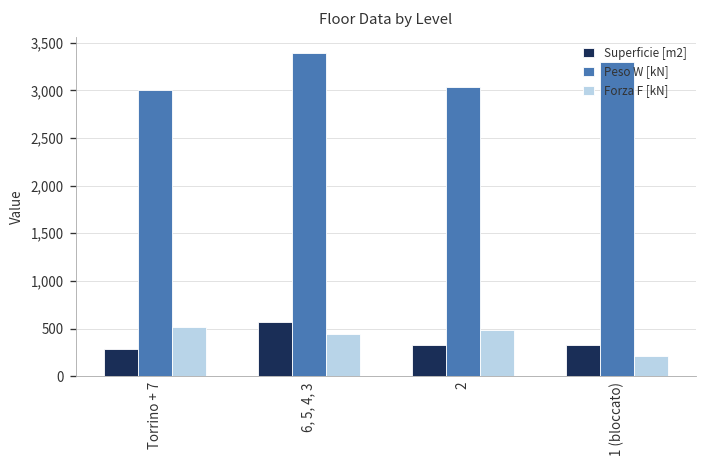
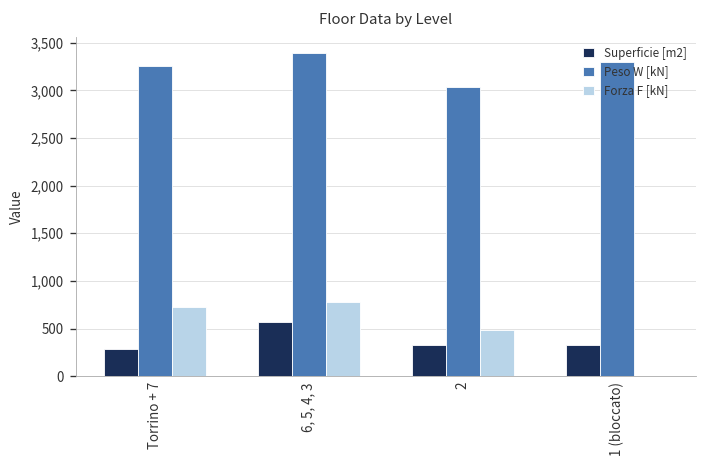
Peso W [kN], Torrino + 7: 3,000 -> 3,300
Forza F [kN], Torrino + 7: 500 -> 700
Forza F [kN], 6, 5, 4, 3: 400 -> 800
Forza F [kN], 1 (bloccato): 200 -> 0
